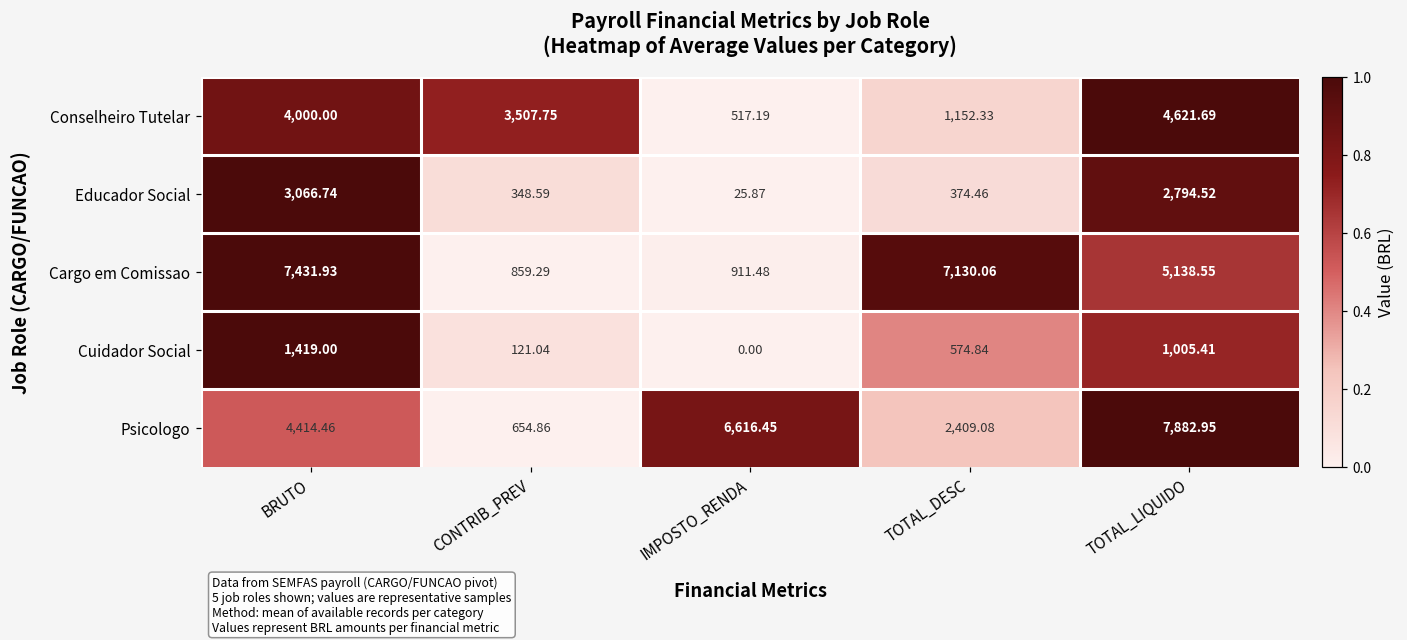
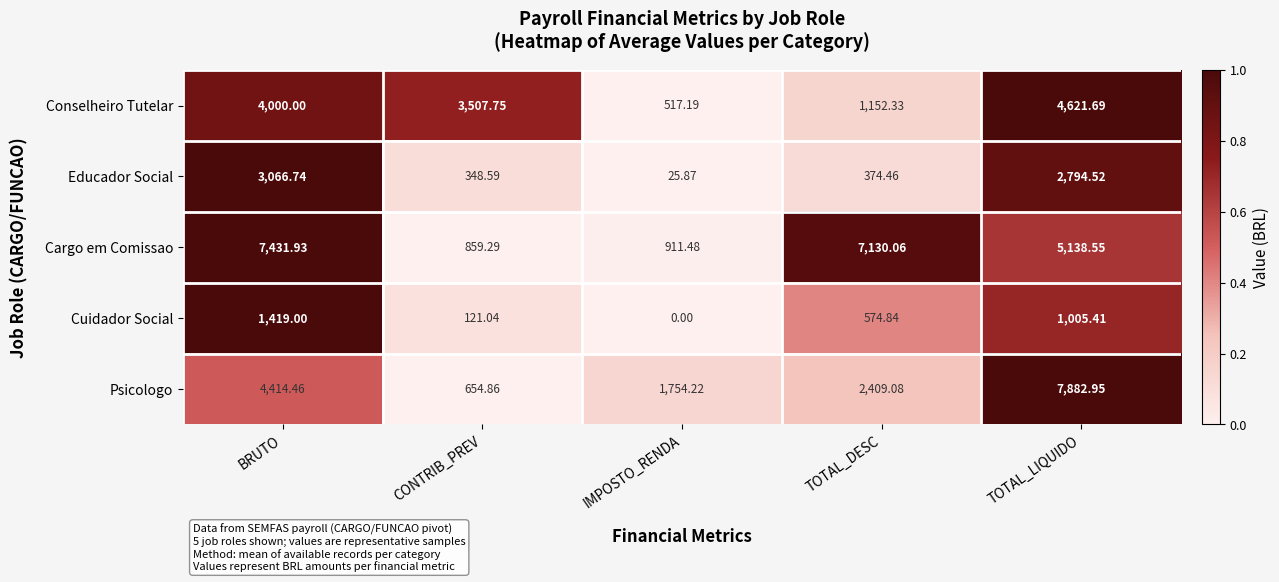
Psicologo, IMPOSTO_RENDA: 6,616.45 -> 1,754.22
